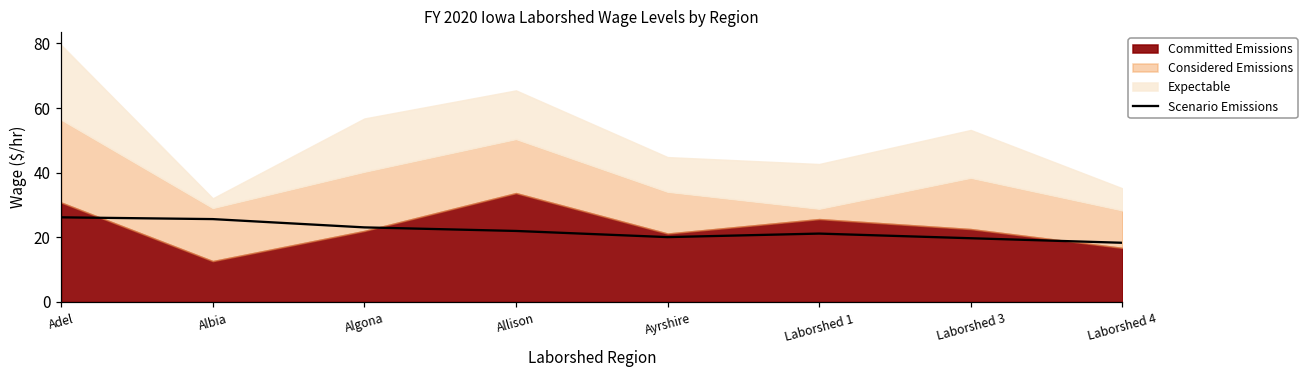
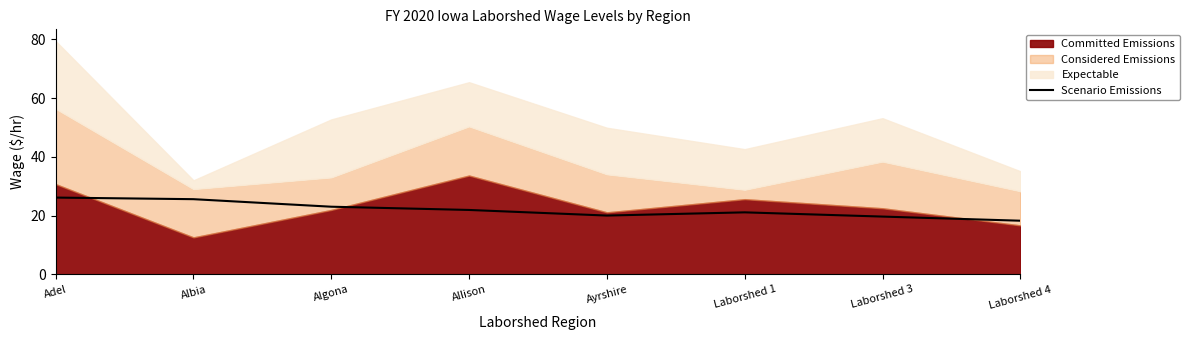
Considered Emissions, Algona: 18 -> 11
Expectable, Algona: 16 -> 20
Expectable, Ayrshire: 11 -> 16
